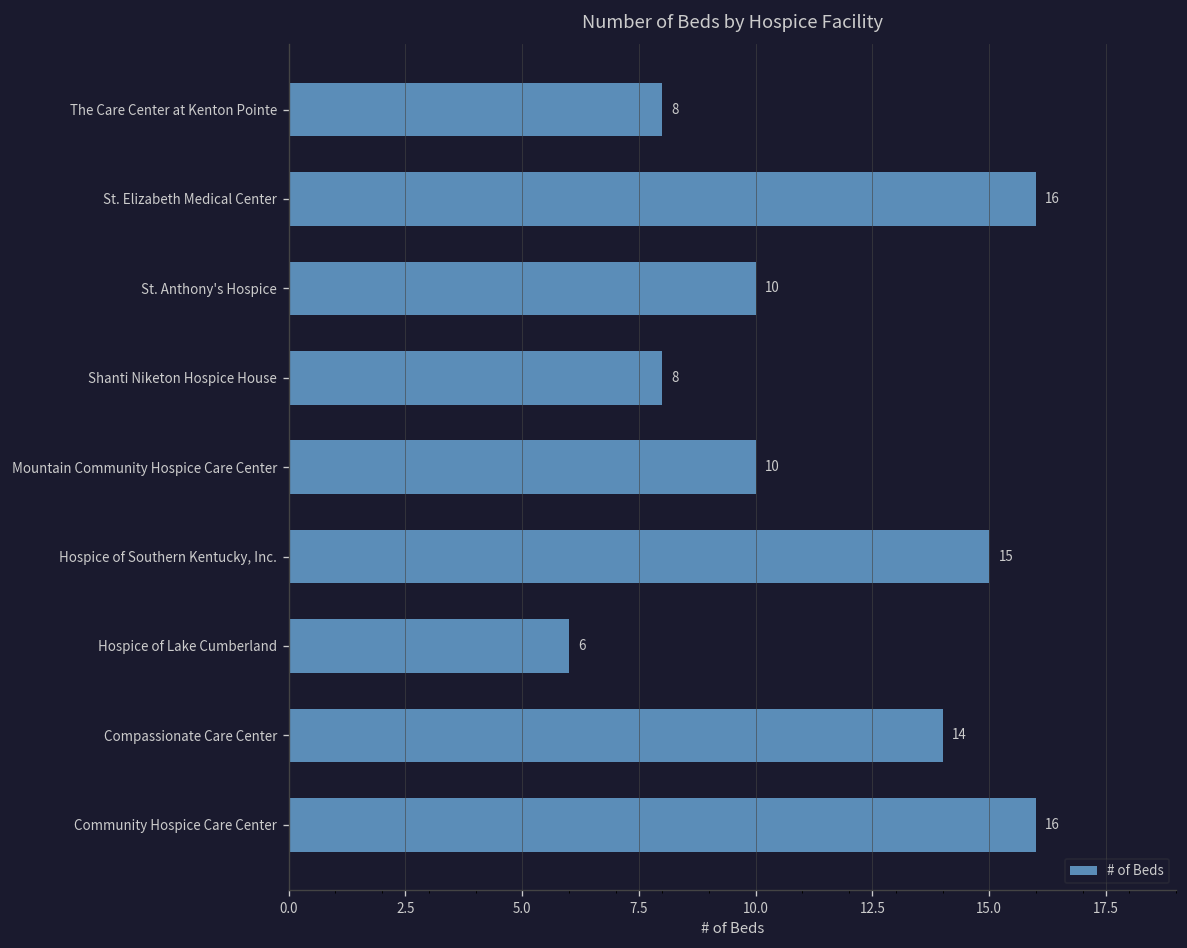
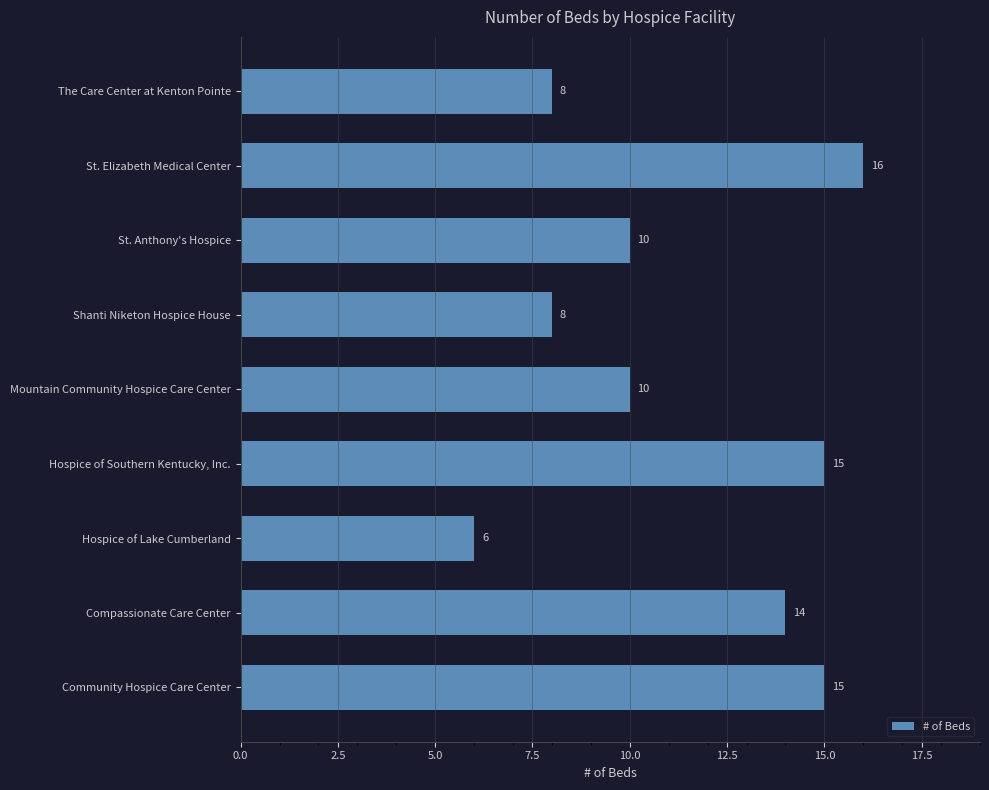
Community Hospice Care Center: 16 -> 15
